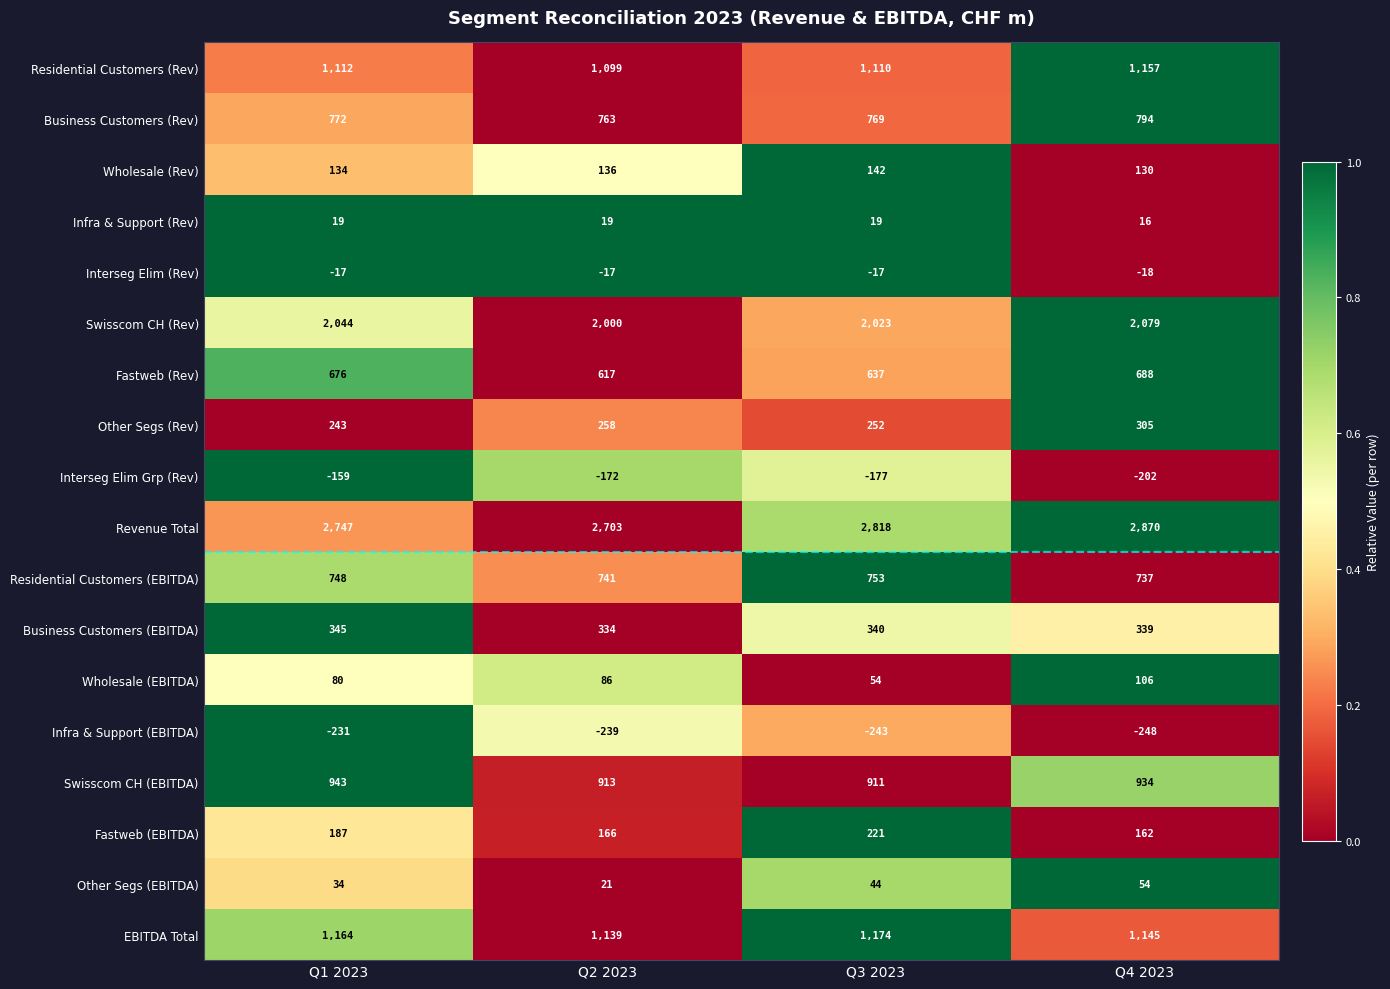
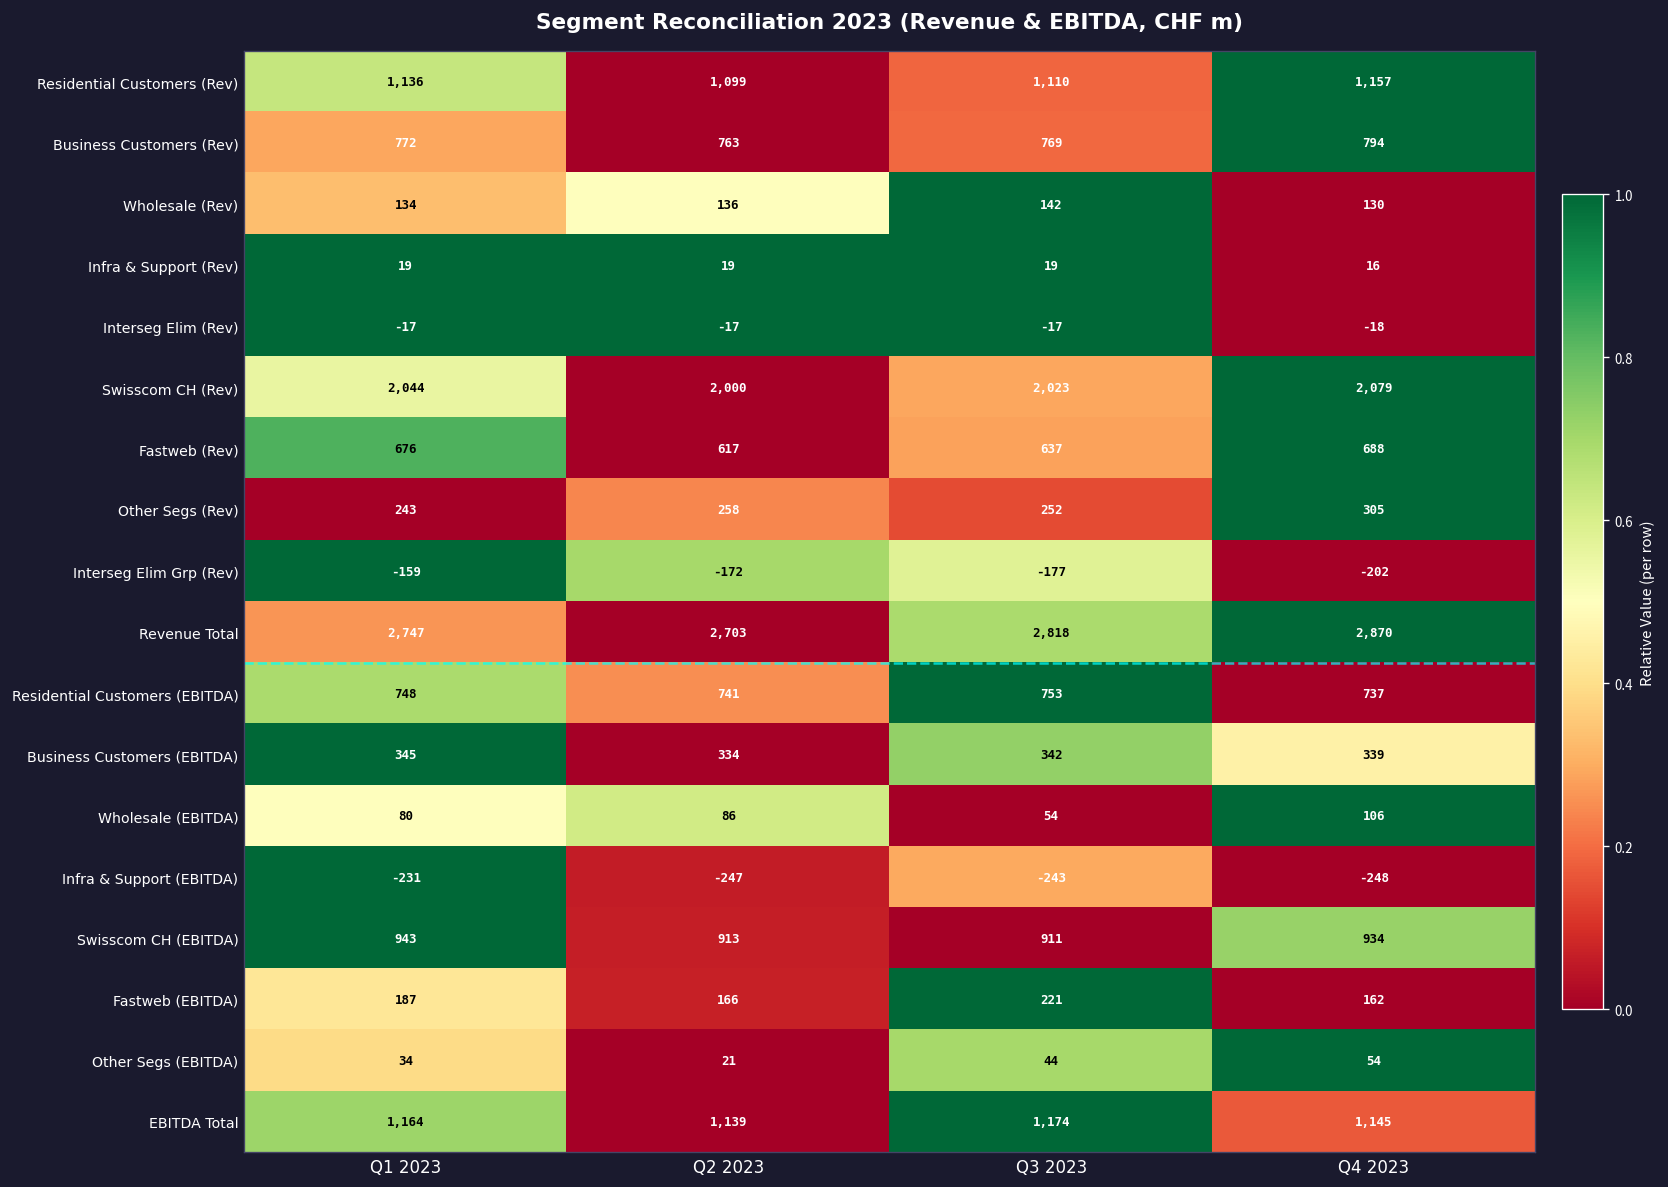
Residential Customers (Rev), Q1 2023: 1,112 -> 1,136
Business Customers (EBITDA), Q3 2023: 340 -> 342
Infra & Support (EBITDA), Q2 2023: -239 -> -247
